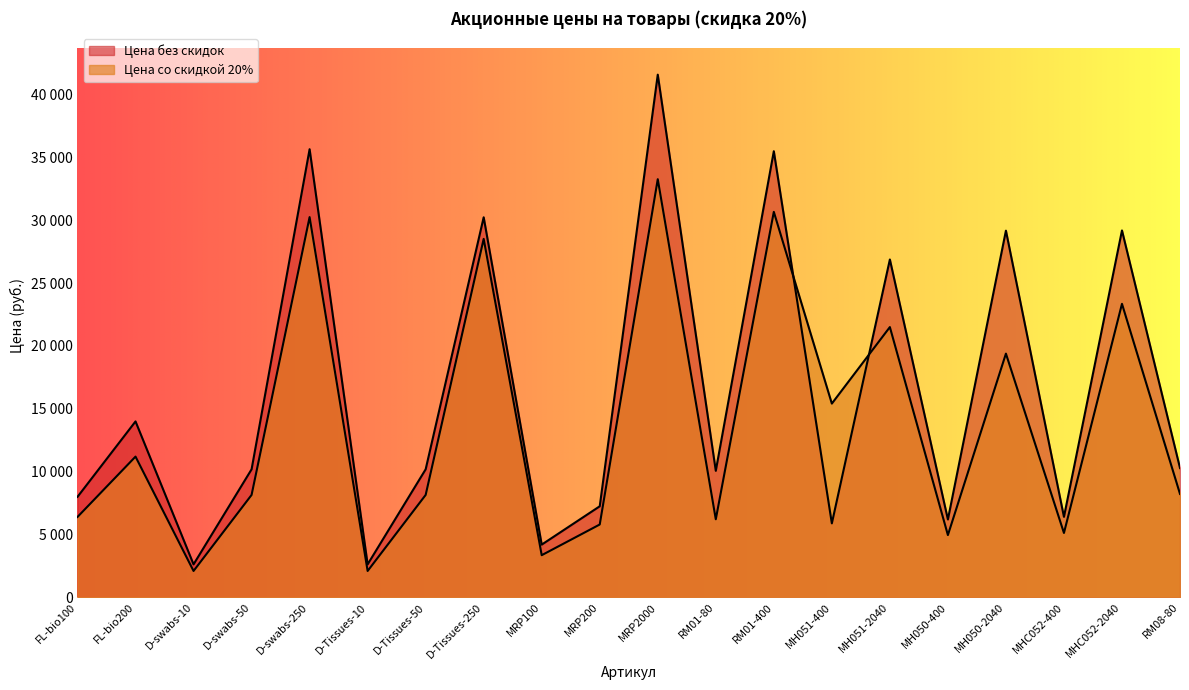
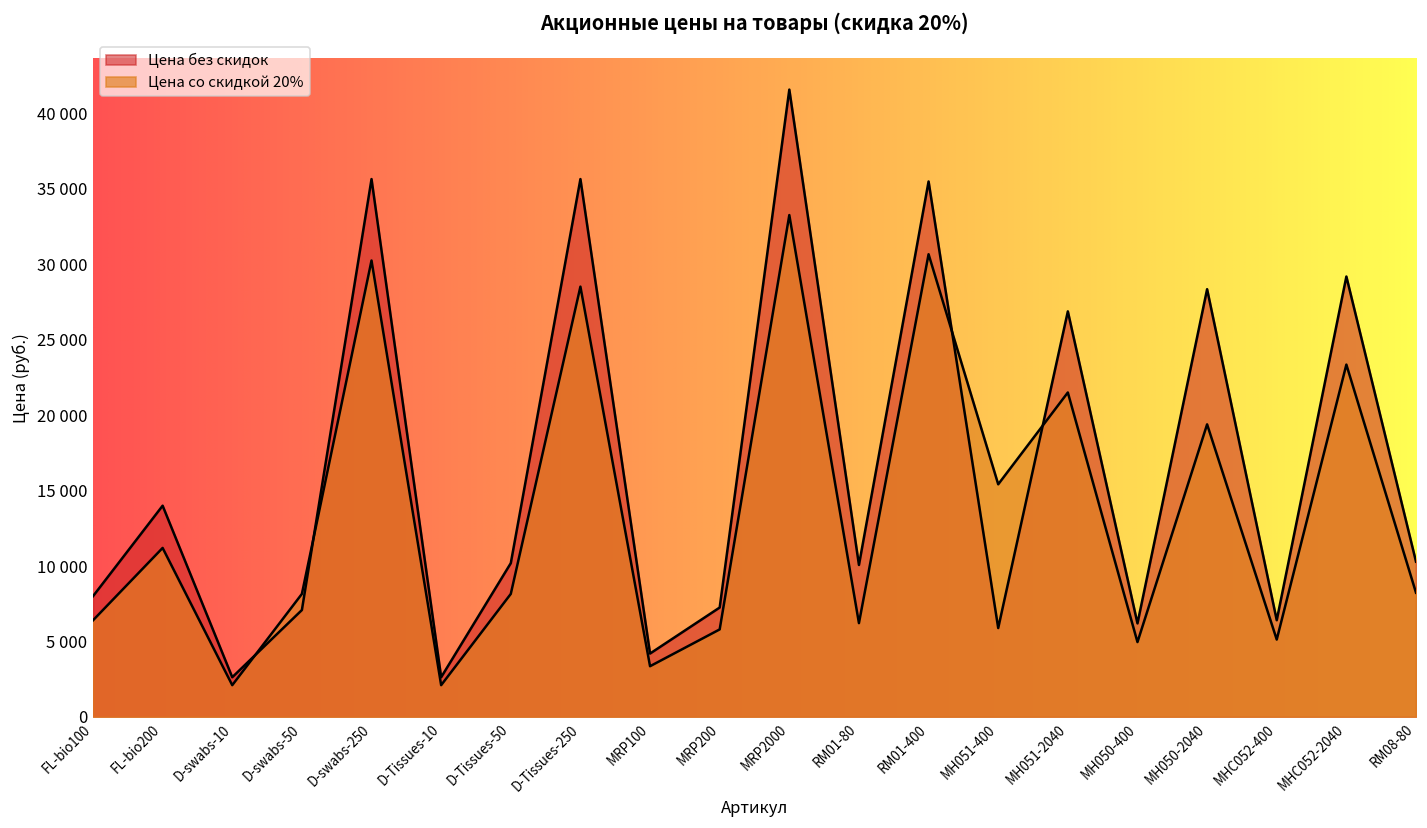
Цена без скидок, D-swabs-50: 10200 -> 7100
Цена без скидок, D-Tissues-250: 30200 -> 35700
Цена без скидок, MH050-2040: 29200 -> 28400
